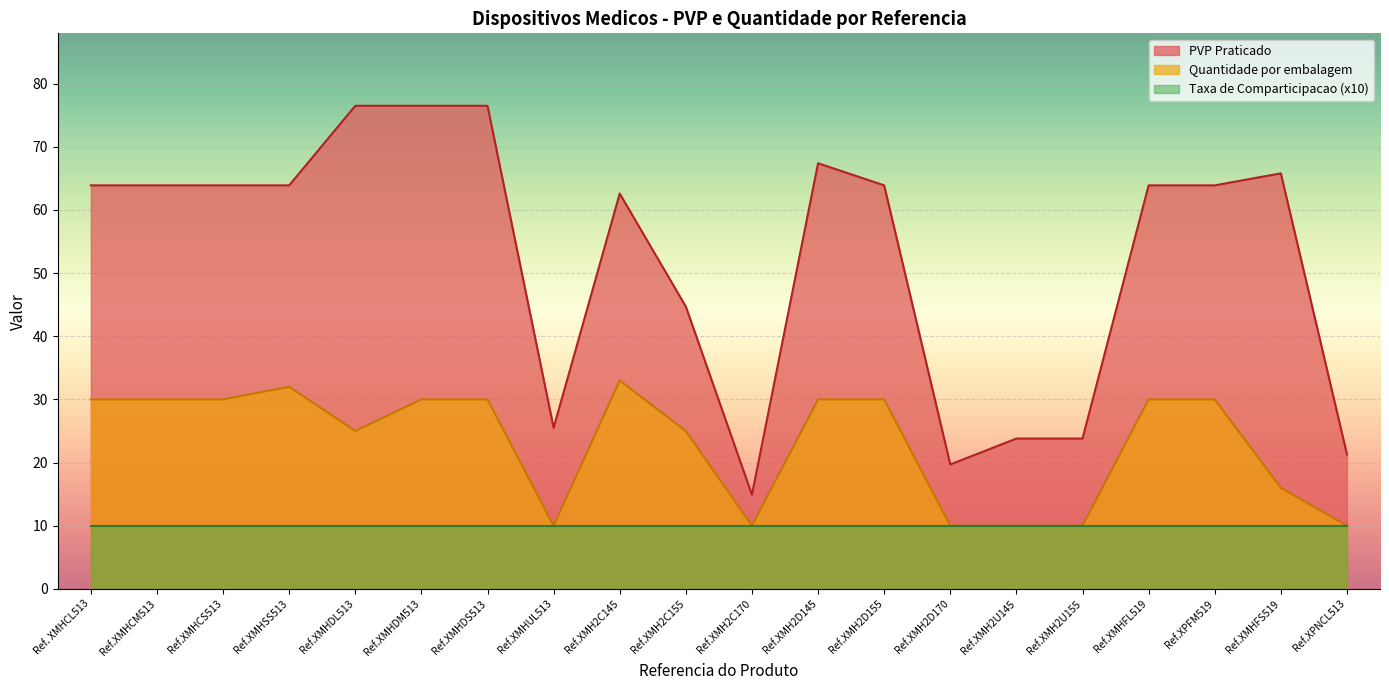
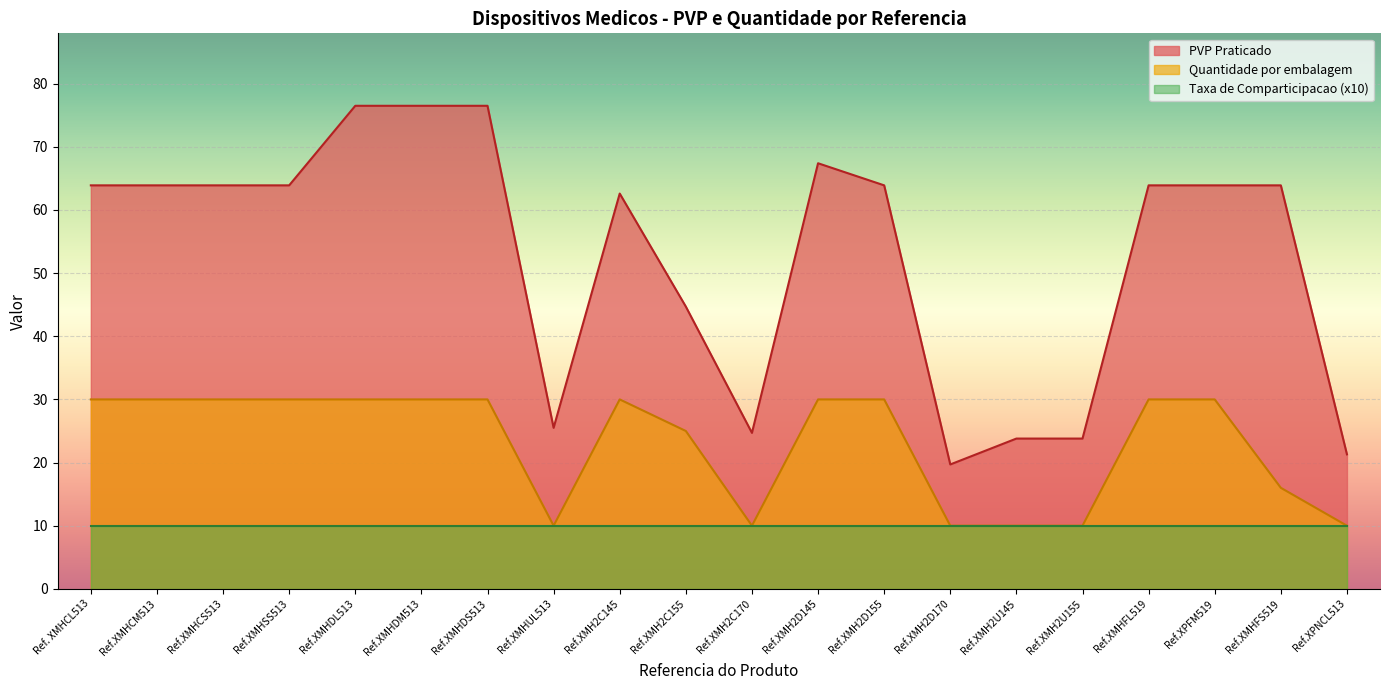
Quantidade por embalagem, Ref.XMHSS513: 32 -> 30
Quantidade por embalagem, Ref.XMHDL513: 25 -> 30
Quantidade por embalagem, Ref.XMH2C145: 33 -> 30
PVP Praticado, Ref.XMH2C170: 15 -> 25
PVP Praticado, Ref.XMHFS519: 66 -> 64
